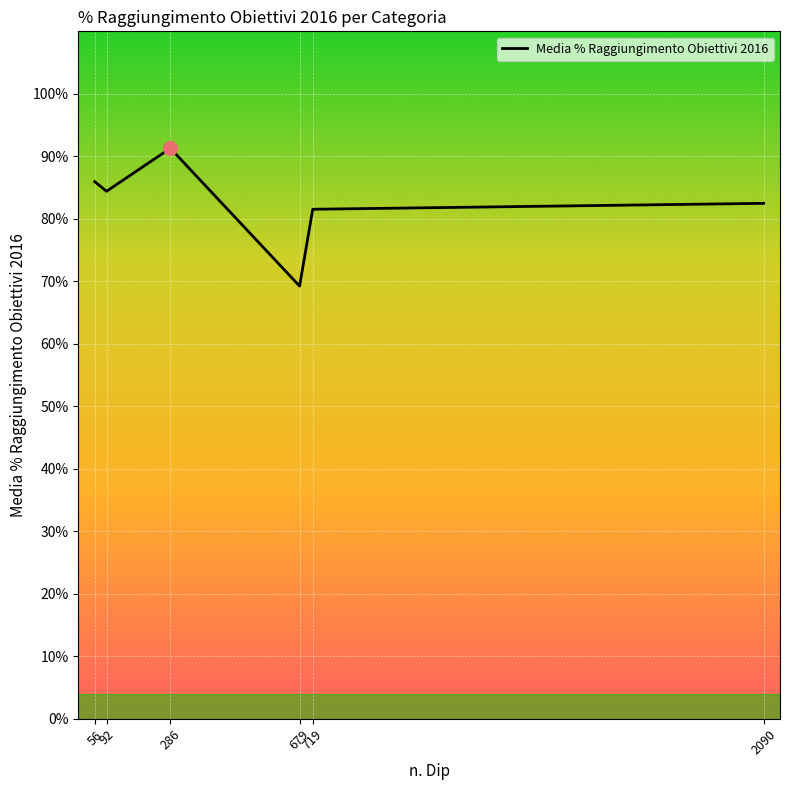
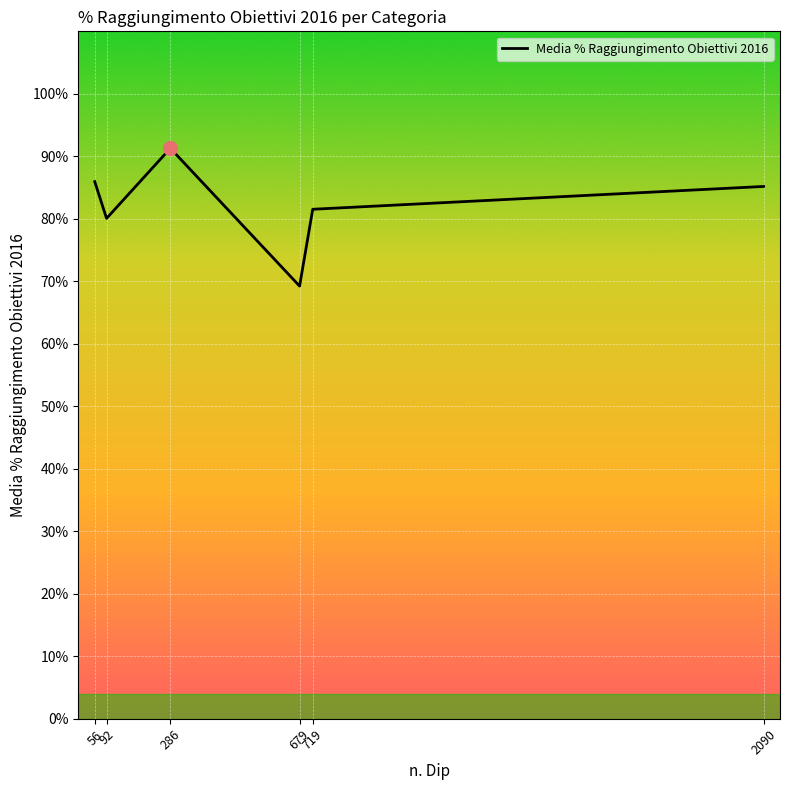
Media % Raggiungimento Obiettivi 2016, 92: 84% -> 80%
Media % Raggiungimento Obiettivi 2016, 2090: 82% -> 85%
